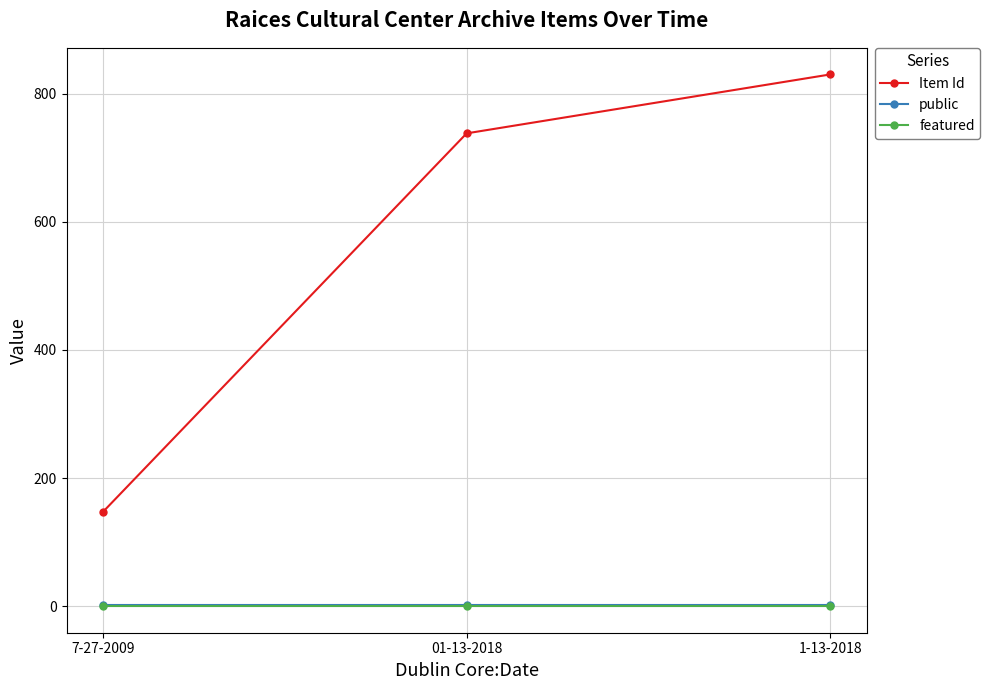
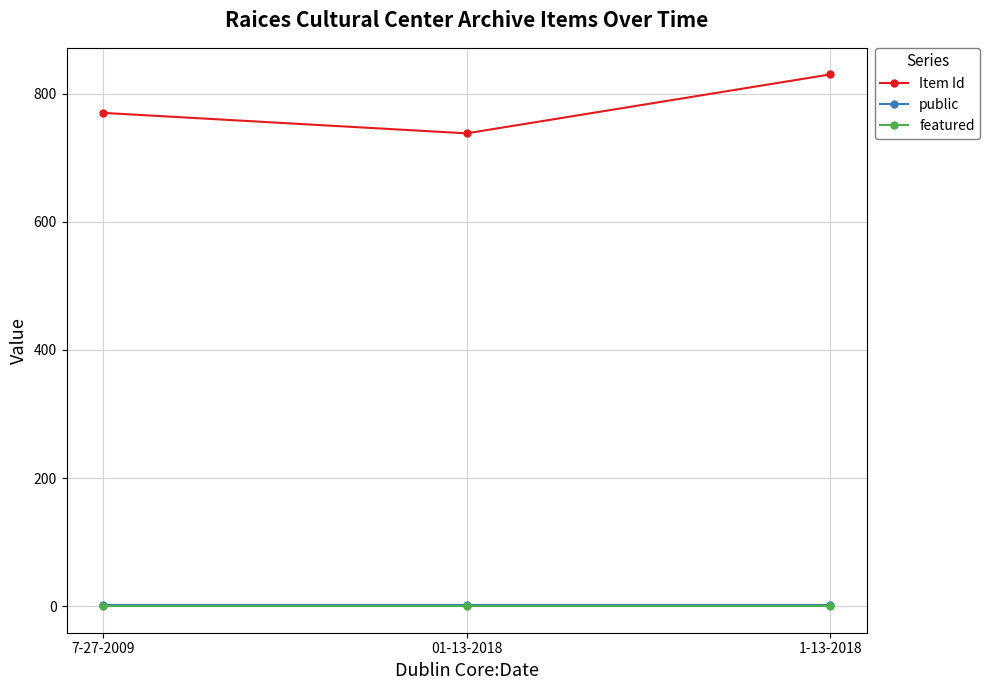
Item Id, 7-27-2009: 150 -> 770
